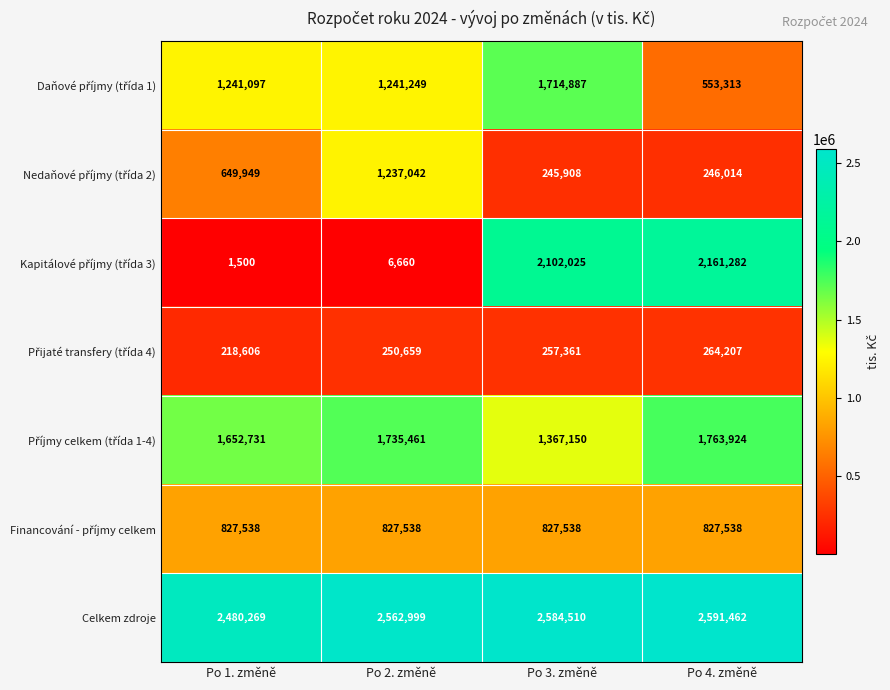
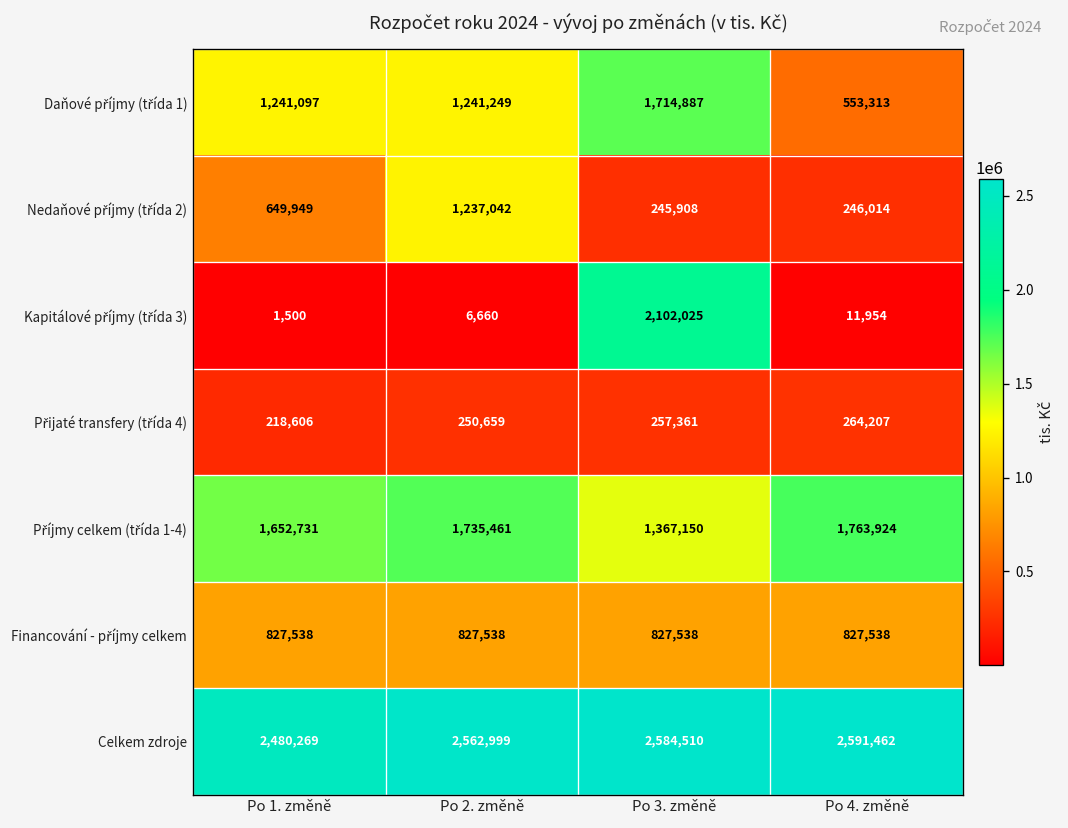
Kapitálové příjmy (třída 3), Po 4. změně: 2,161,282 -> 11,954
